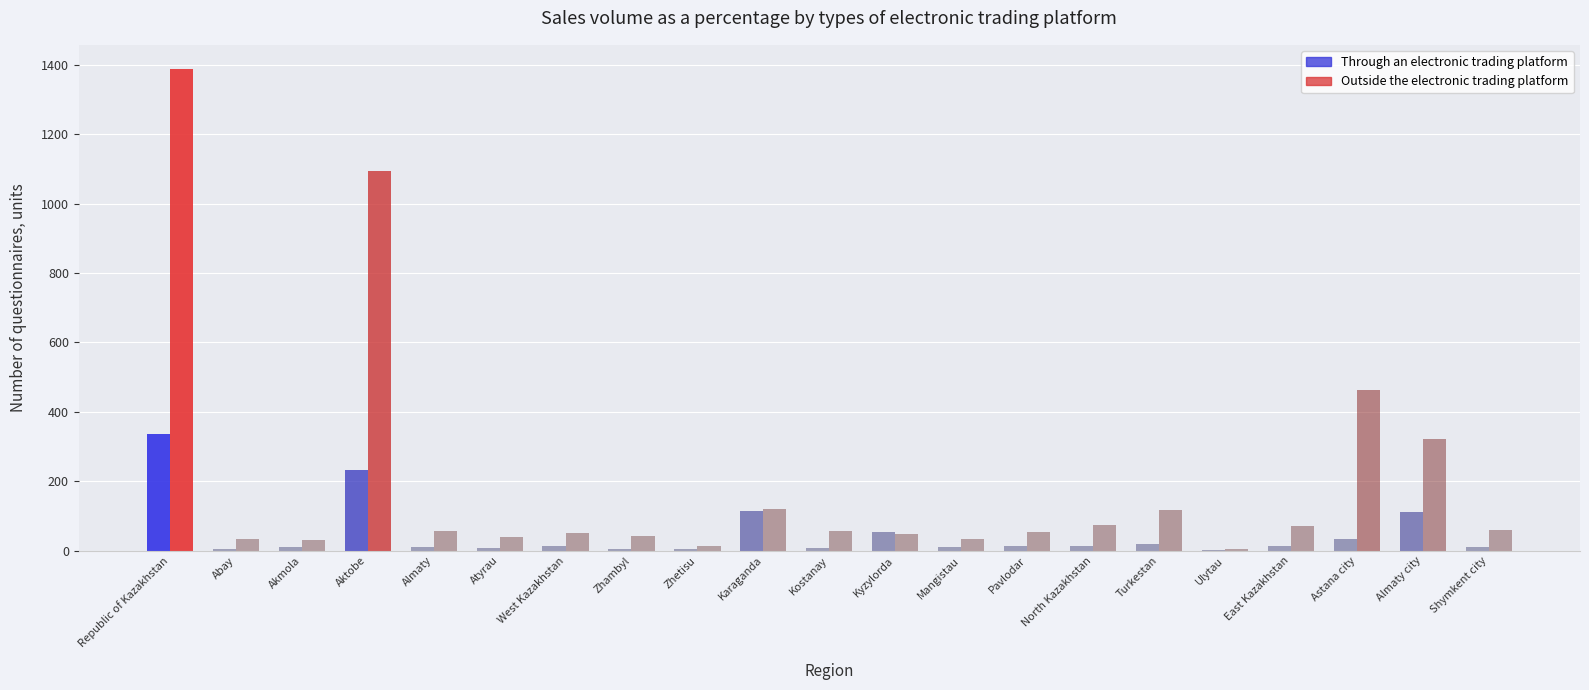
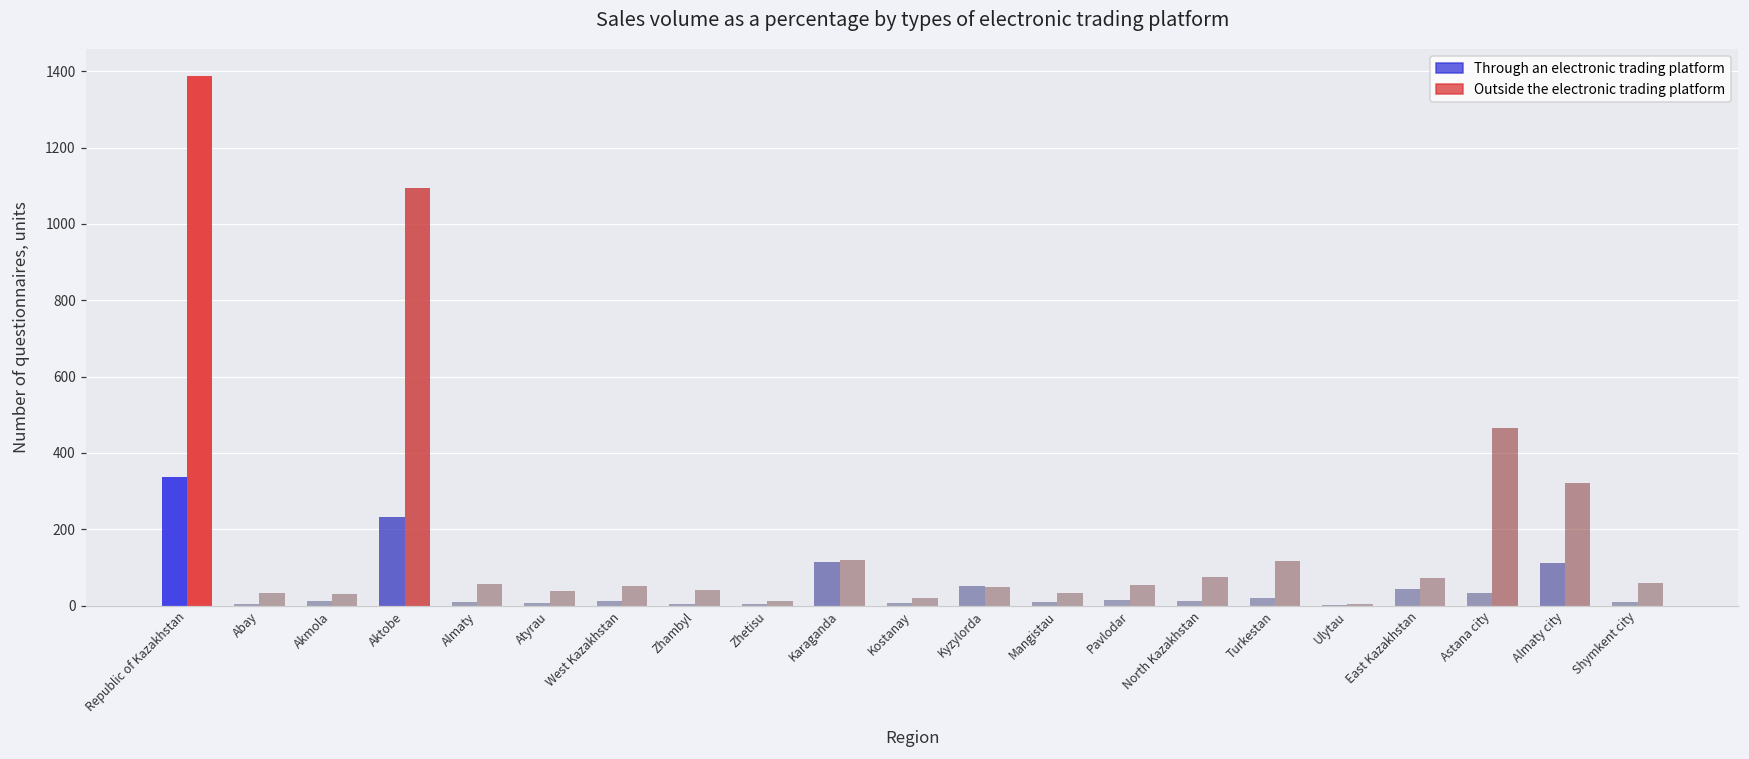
Outside the electronic trading platform, Kostanay: 60 -> 20
Through an electronic trading platform, East Kazakhstan: 10 -> 40
